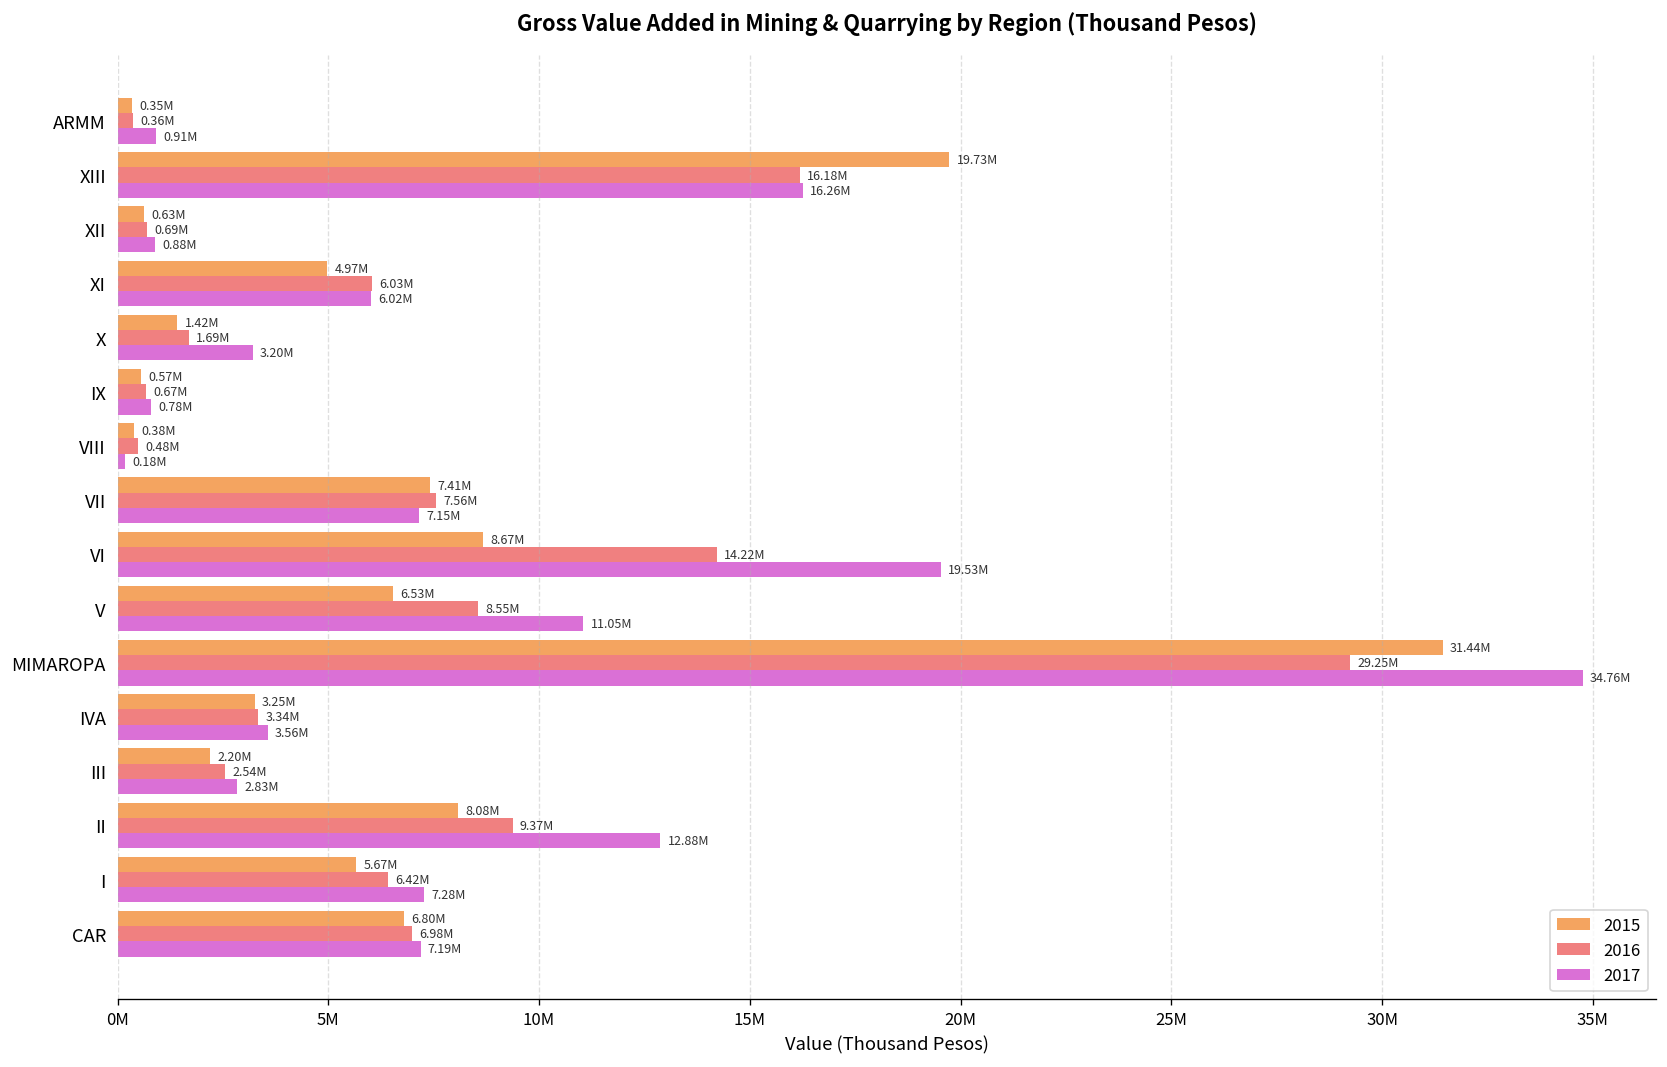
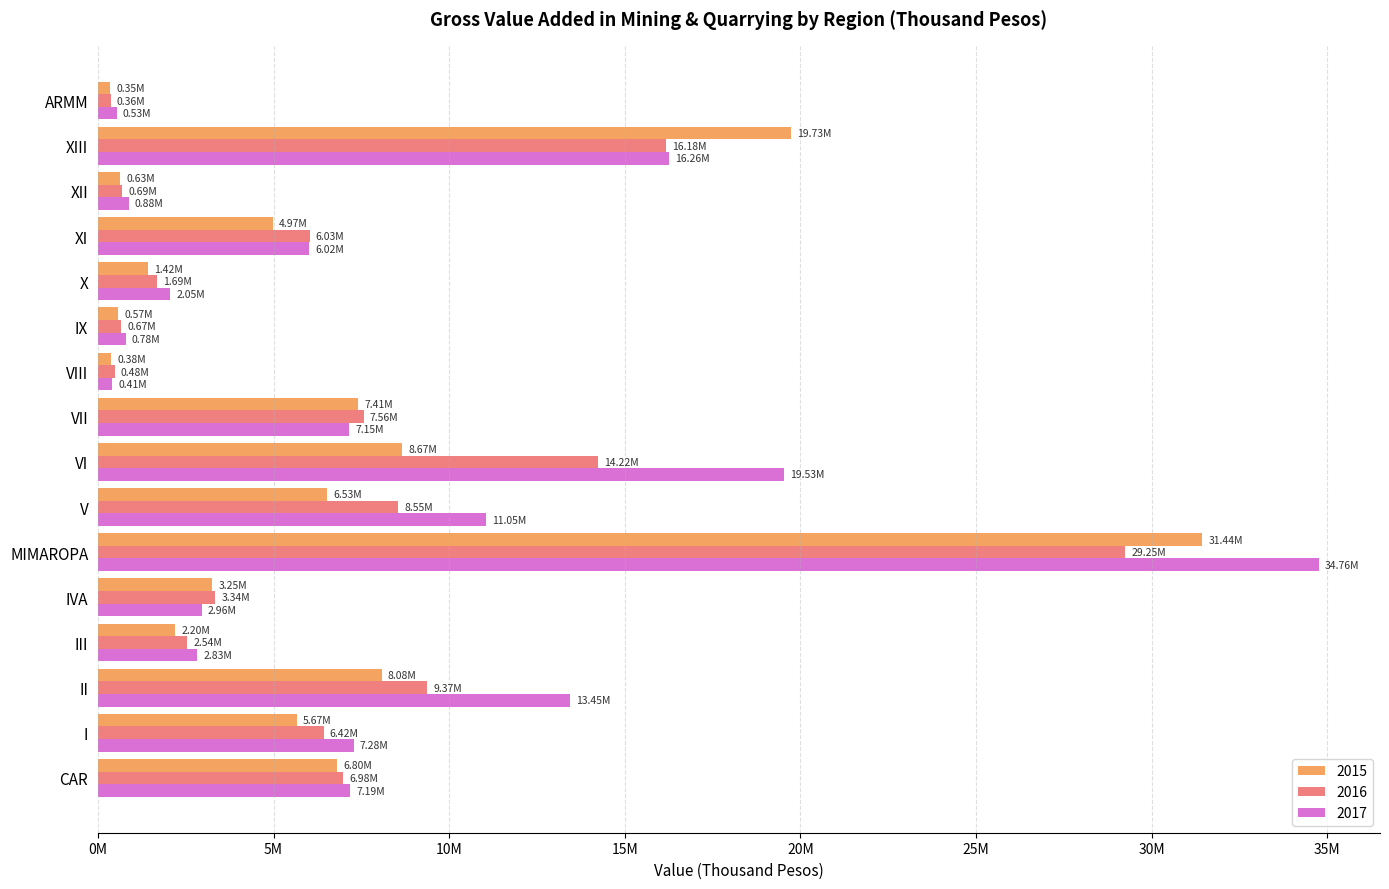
2017, ARMM: 0.91M -> 0.53M
2017, X: 3.20M -> 2.05M
2017, VIII: 0.18M -> 0.41M
2017, IVA: 3.56M -> 2.96M
2017, II: 12.88M -> 13.45M
